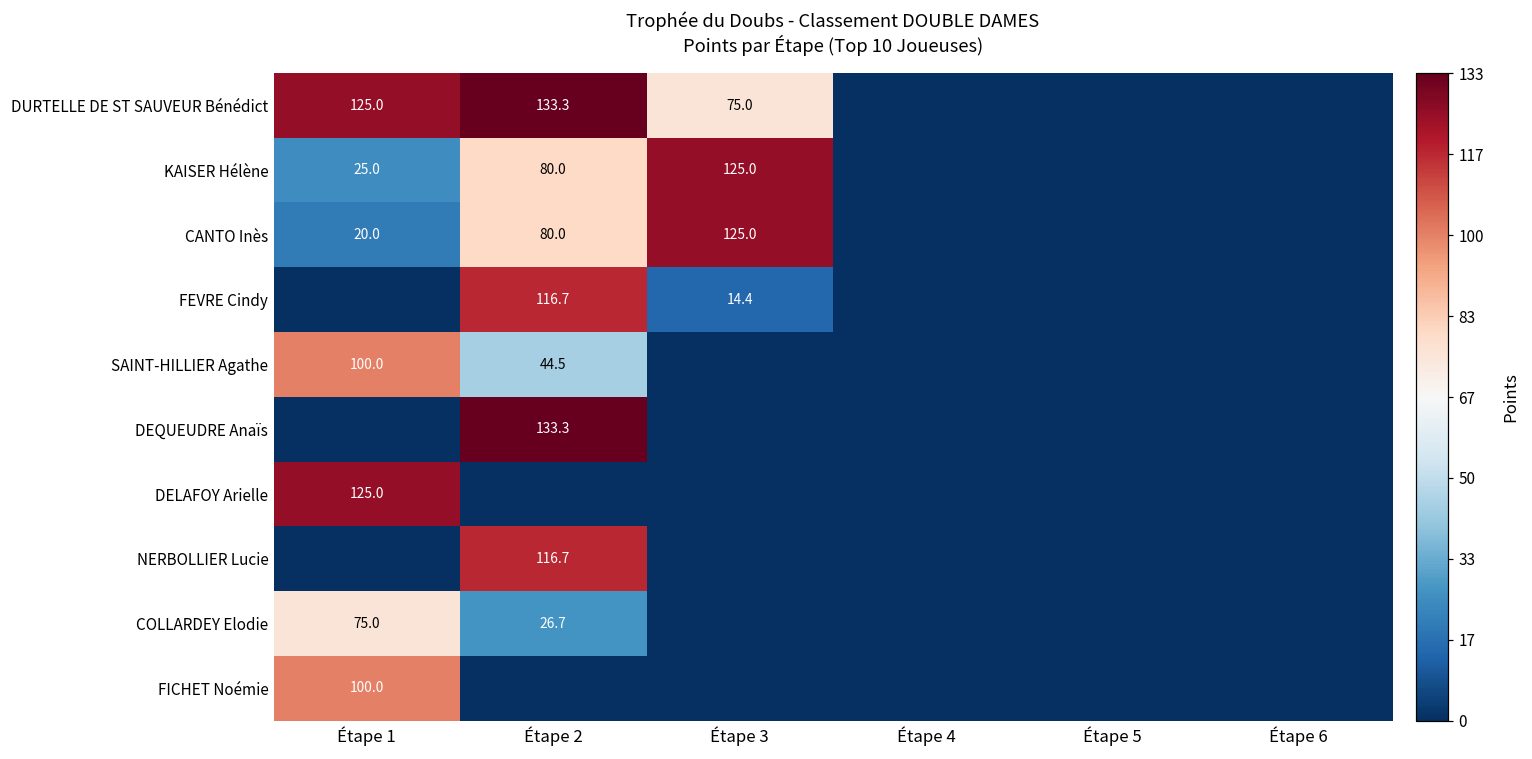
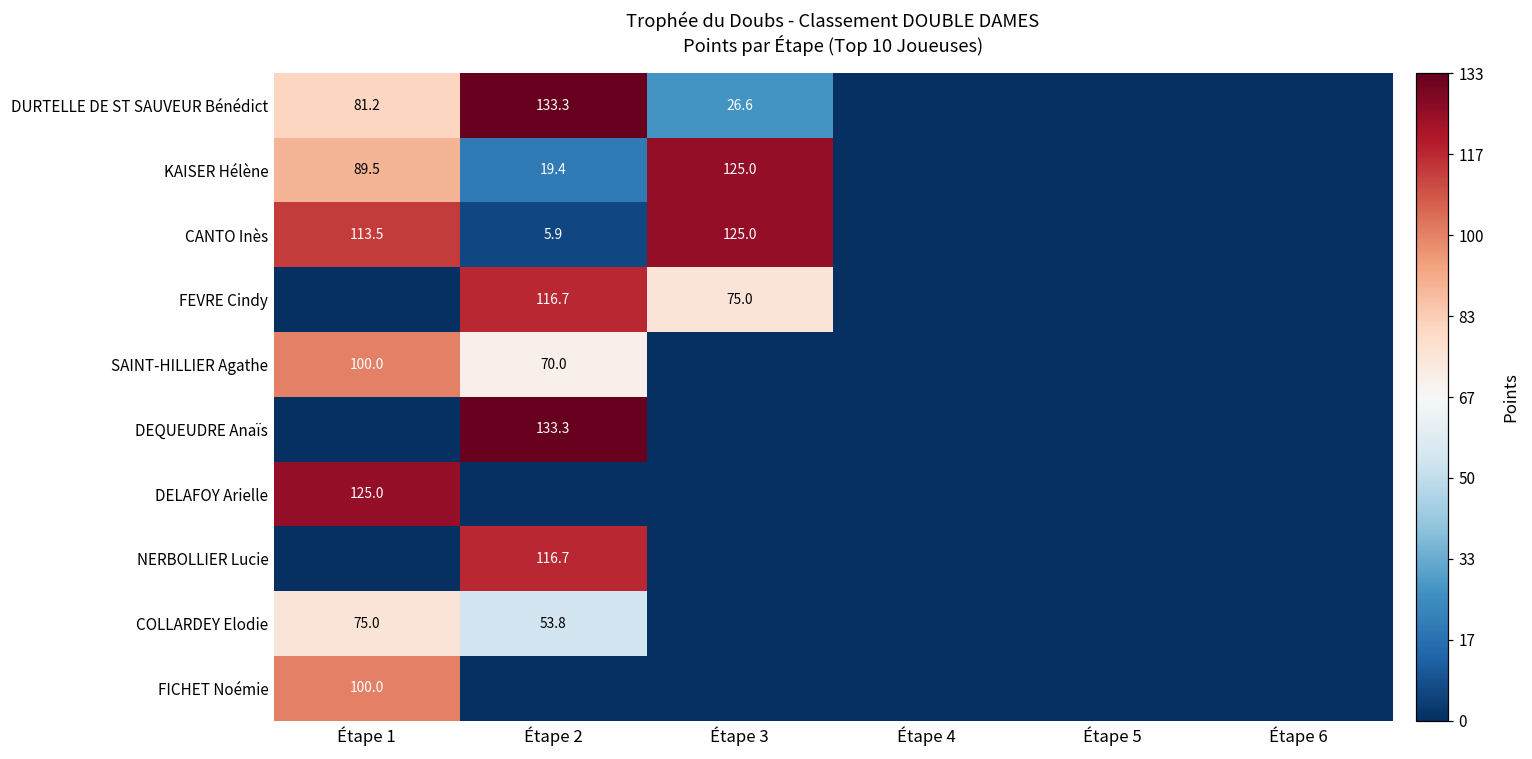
DURTELLE DE ST SAUVEUR Bénédict, Étape 1: 125.0 -> 81.2
DURTELLE DE ST SAUVEUR Bénédict, Étape 3: 75.0 -> 26.6
KAISER Hélène, Étape 1: 25.0 -> 89.5
KAISER Hélène, Étape 2: 80.0 -> 19.4
CANTO Inès, Étape 1: 20.0 -> 113.5
CANTO Inès, Étape 2: 80.0 -> 5.9
FEVRE Cindy, Étape 3: 14.4 -> 75.0
SAINT-HILLIER Agathe, Étape 2: 44.5 -> 70.0
COLLARDEY Elodie, Étape 2: 26.7 -> 53.8
